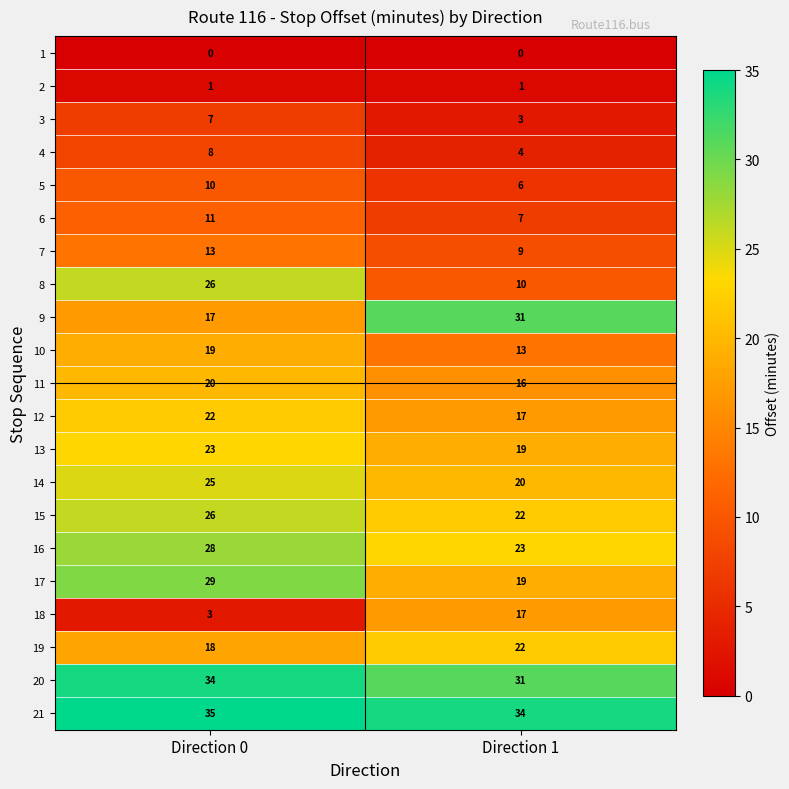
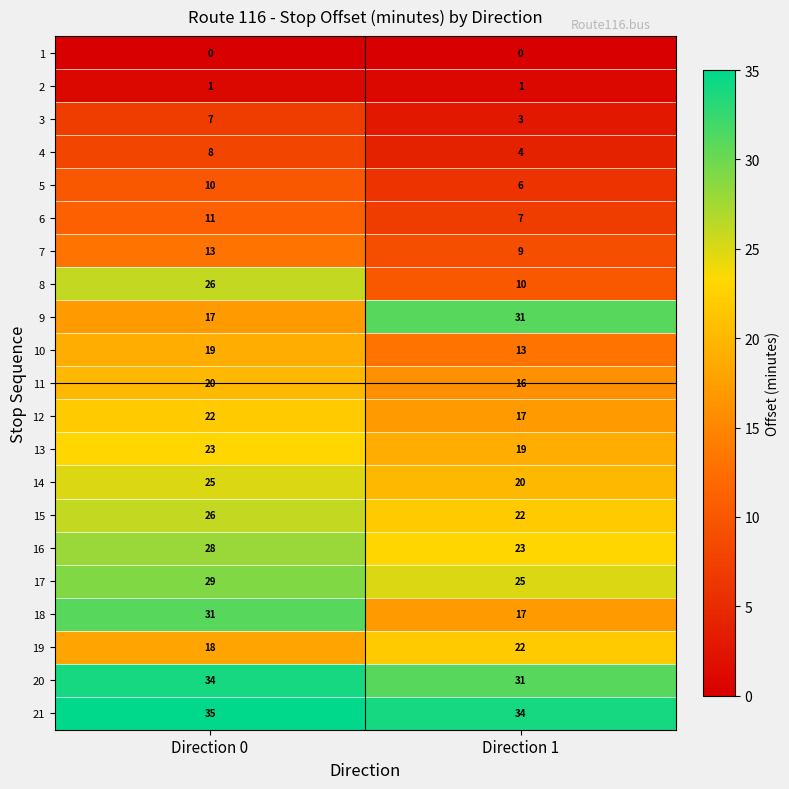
17, Direction 1: 19 -> 25
18, Direction 0: 3 -> 31
